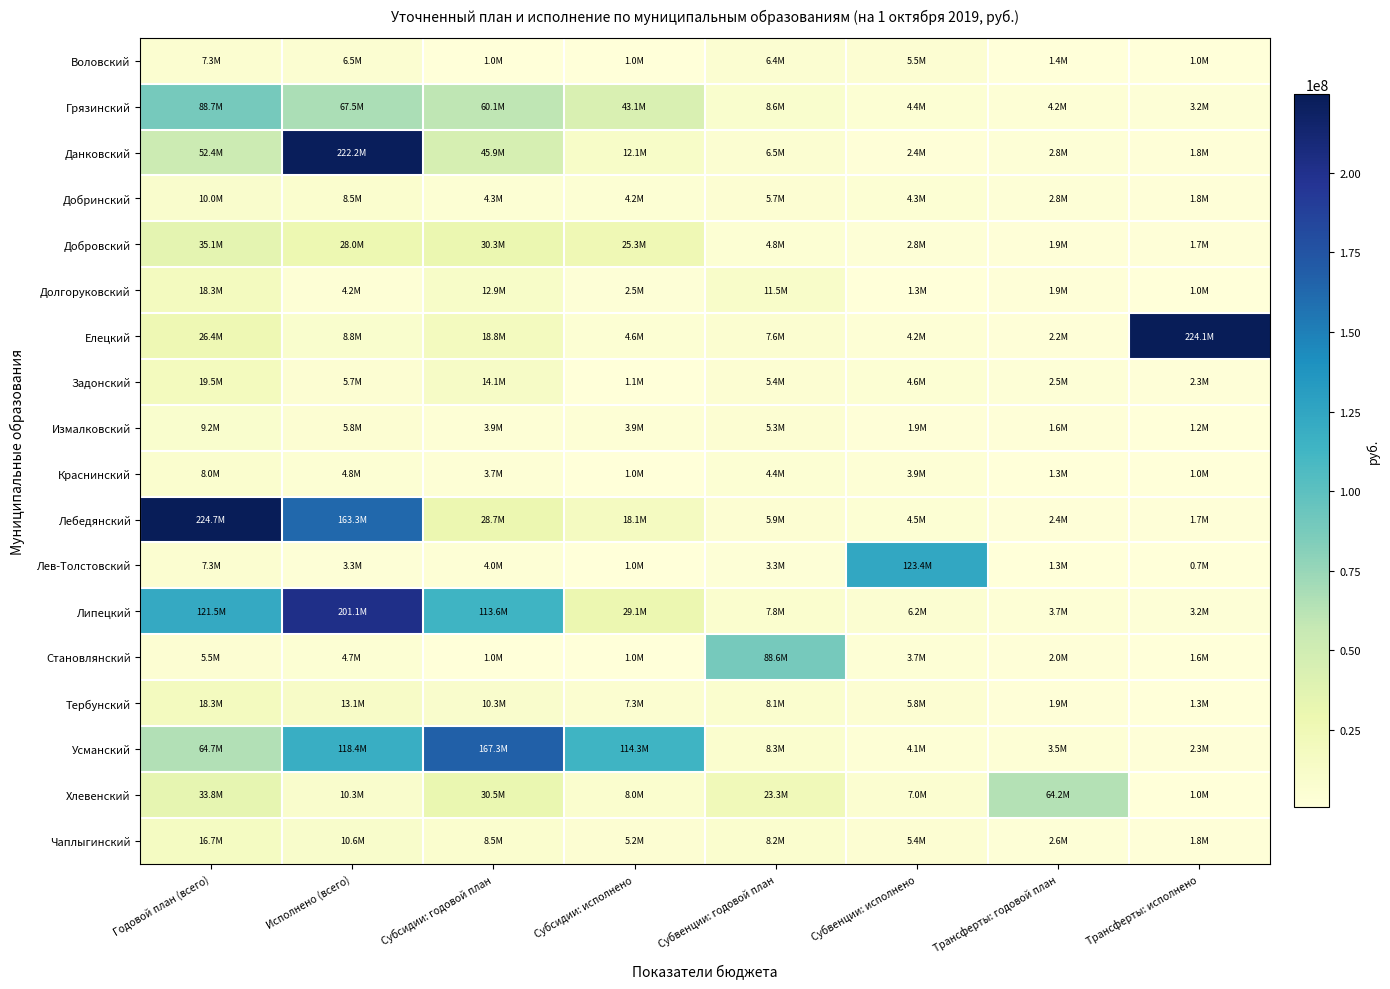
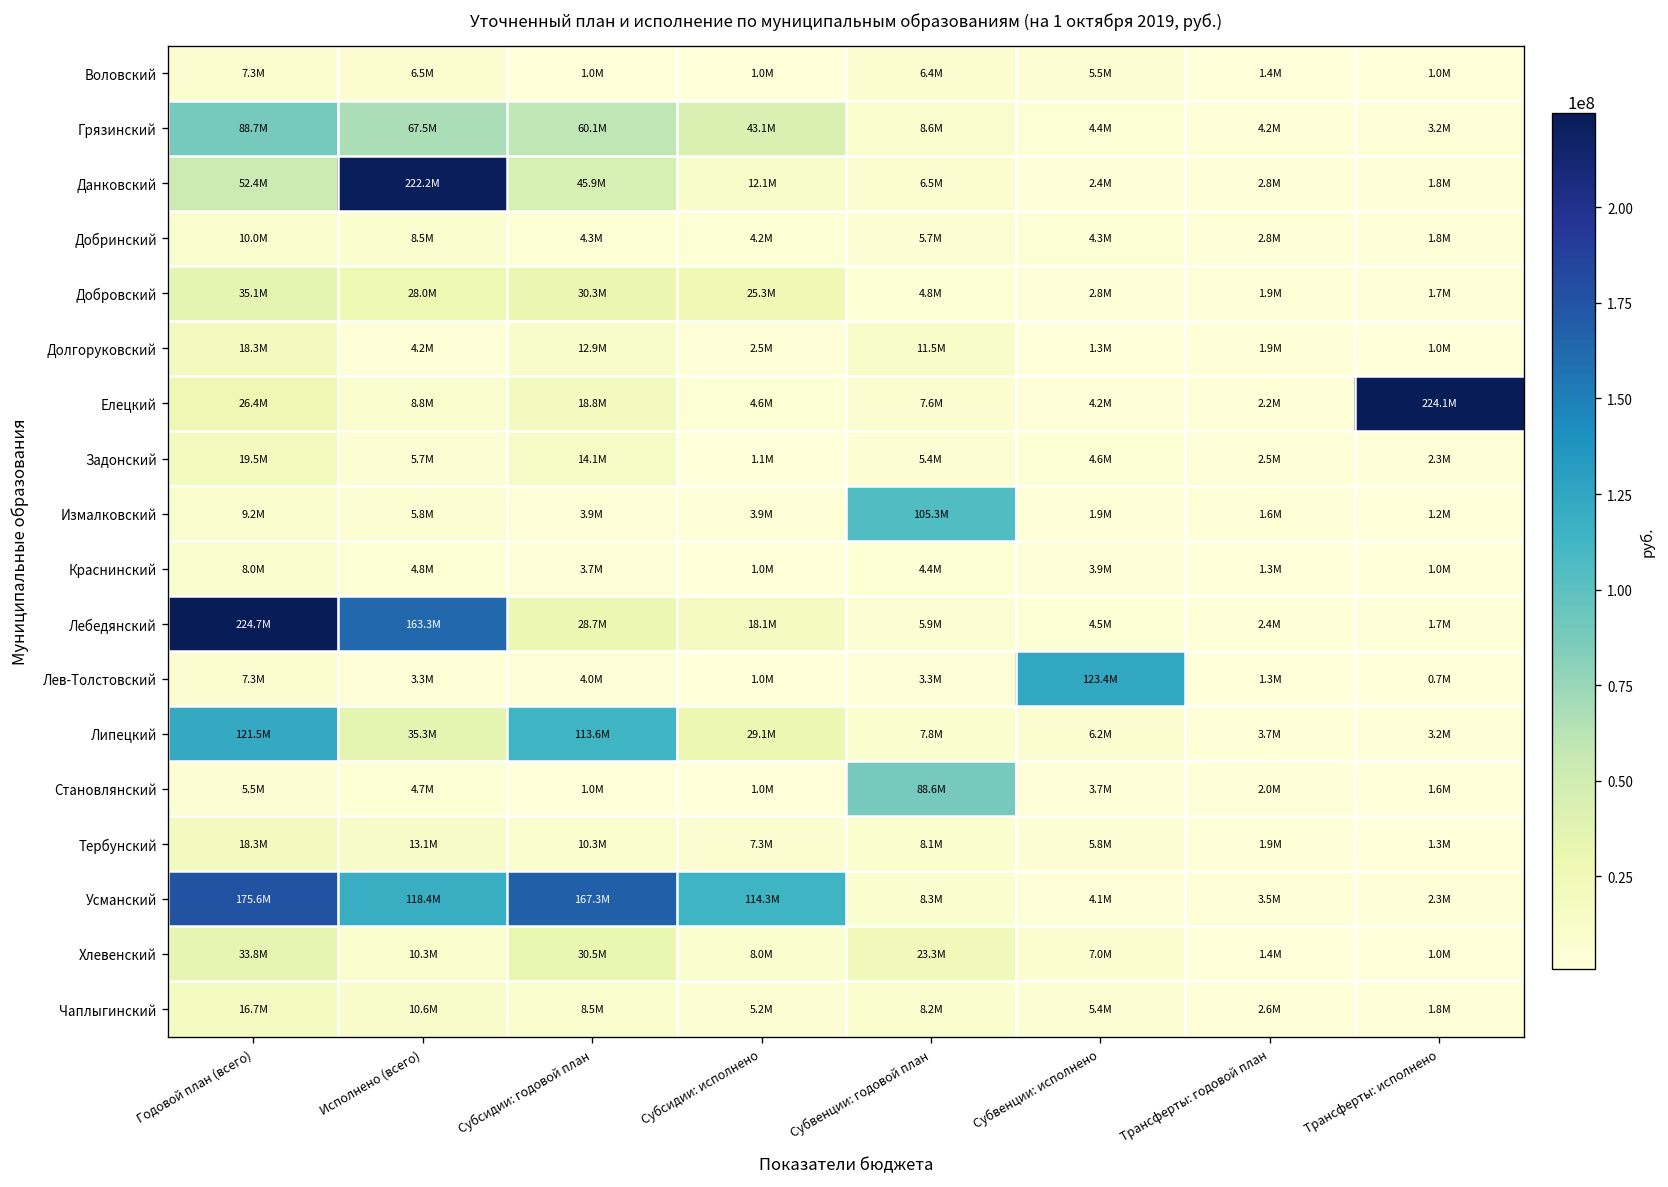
Измалковский, Субвенции: годовой план: 5.3M -> 105.3M
Липецкий, Исполнено (всего): 201.1M -> 35.3M
Усманский, Годовой план (всего): 64.7M -> 175.6M
Хлевенский, Трансферты: годовой план: 64.2M -> 1.4M
